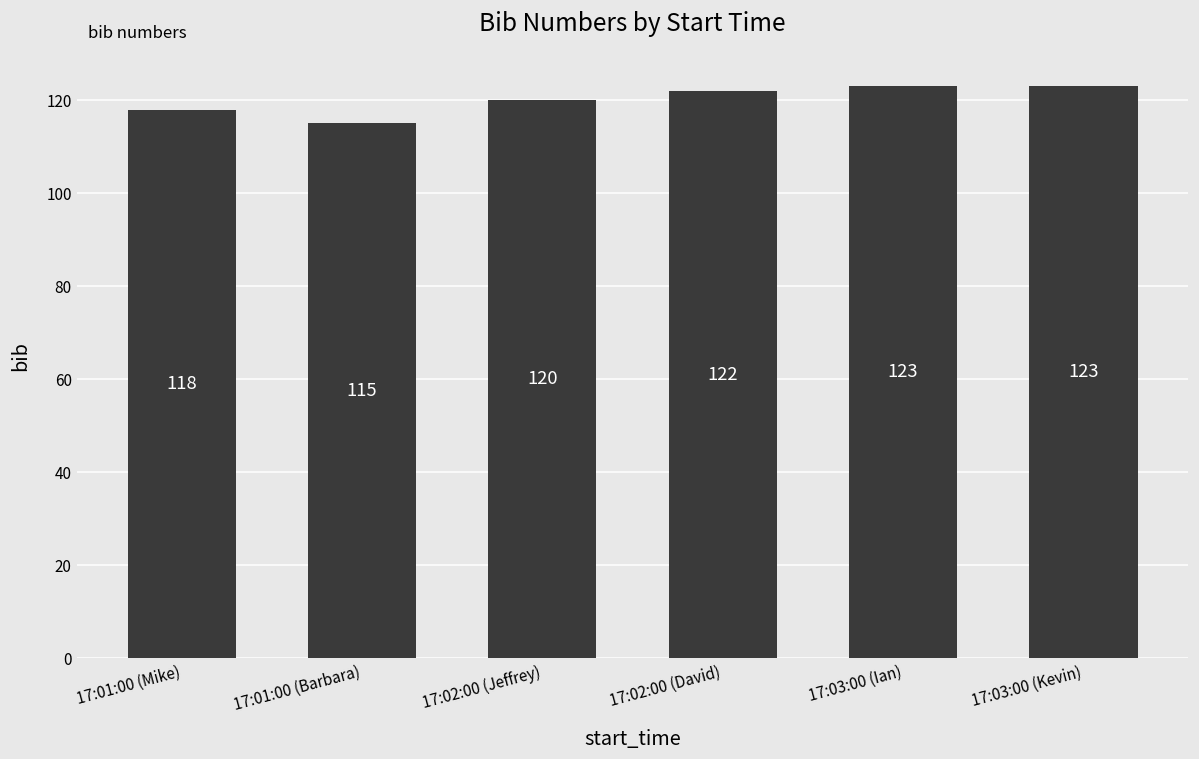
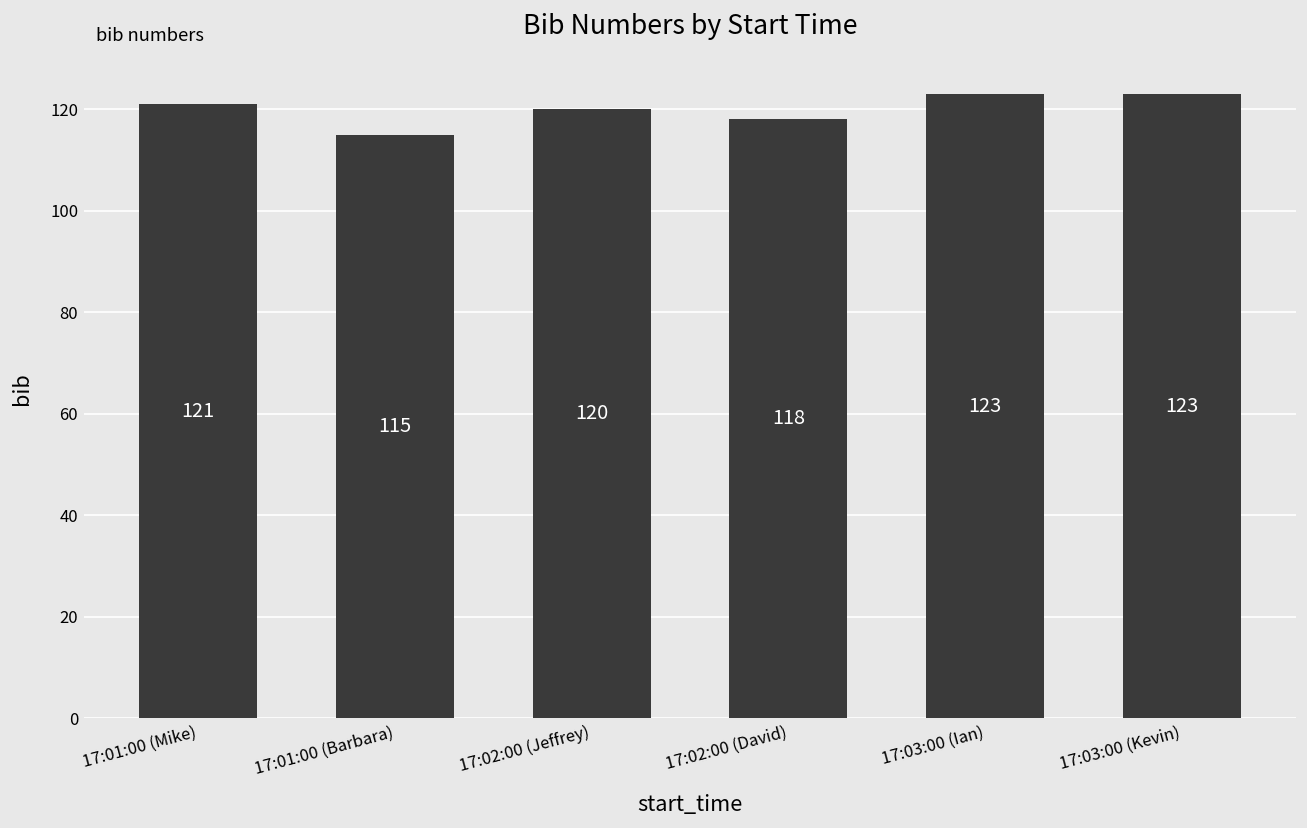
17:01:00 (Mike): 118 -> 121
17:02:00 (David): 122 -> 118
